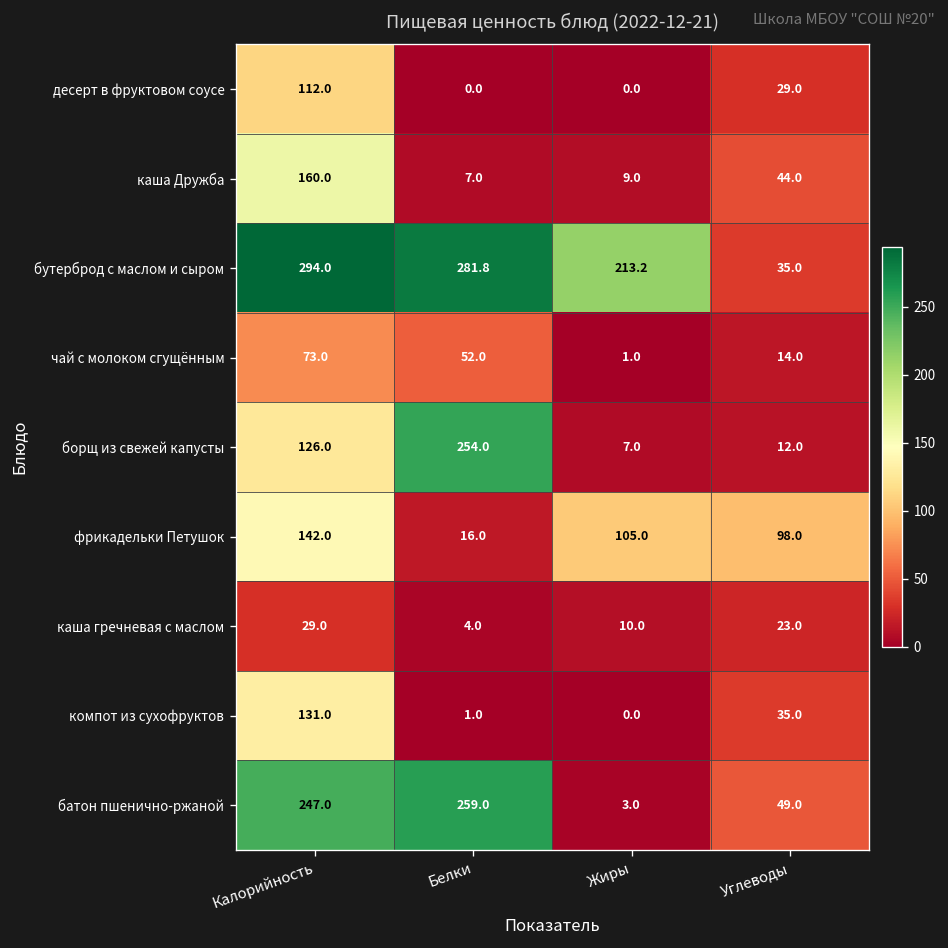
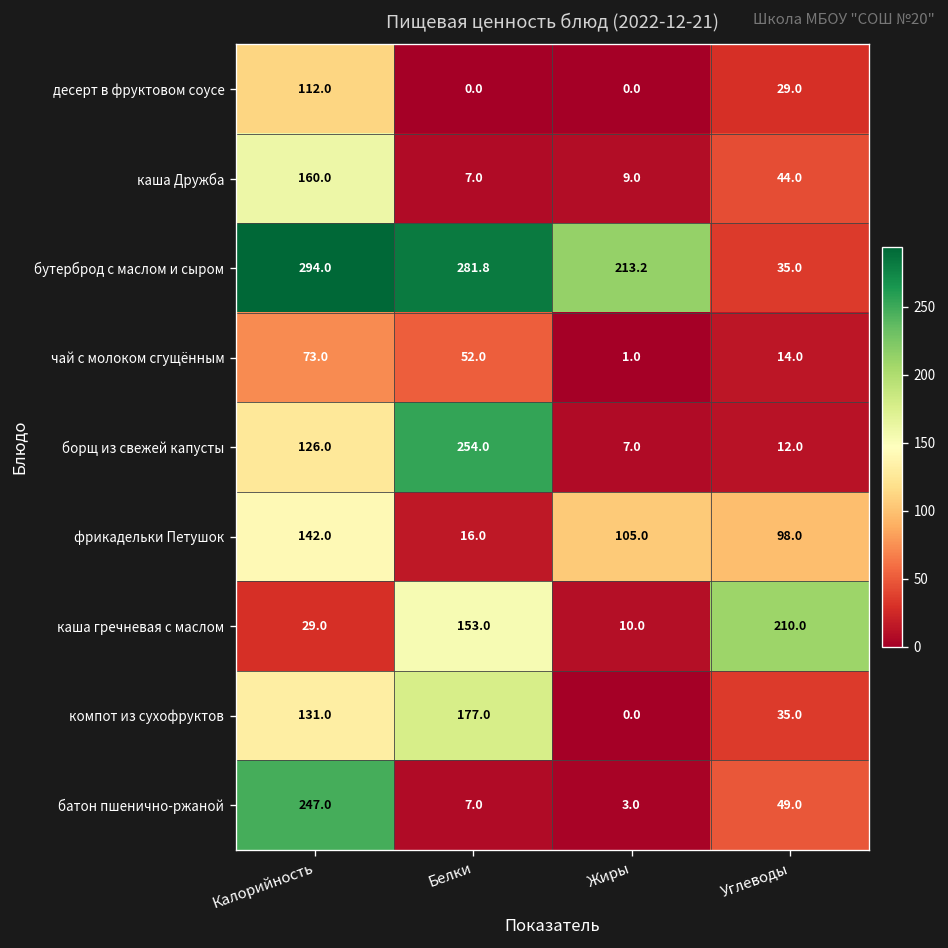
каша гречневая с маслом, Белки: 4.0 -> 153.0
каша гречневая с маслом, Углеводы: 23.0 -> 210.0
компот из сухофруктов, Белки: 1.0 -> 177.0
батон пшенично-ржаной, Белки: 259.0 -> 7.0
